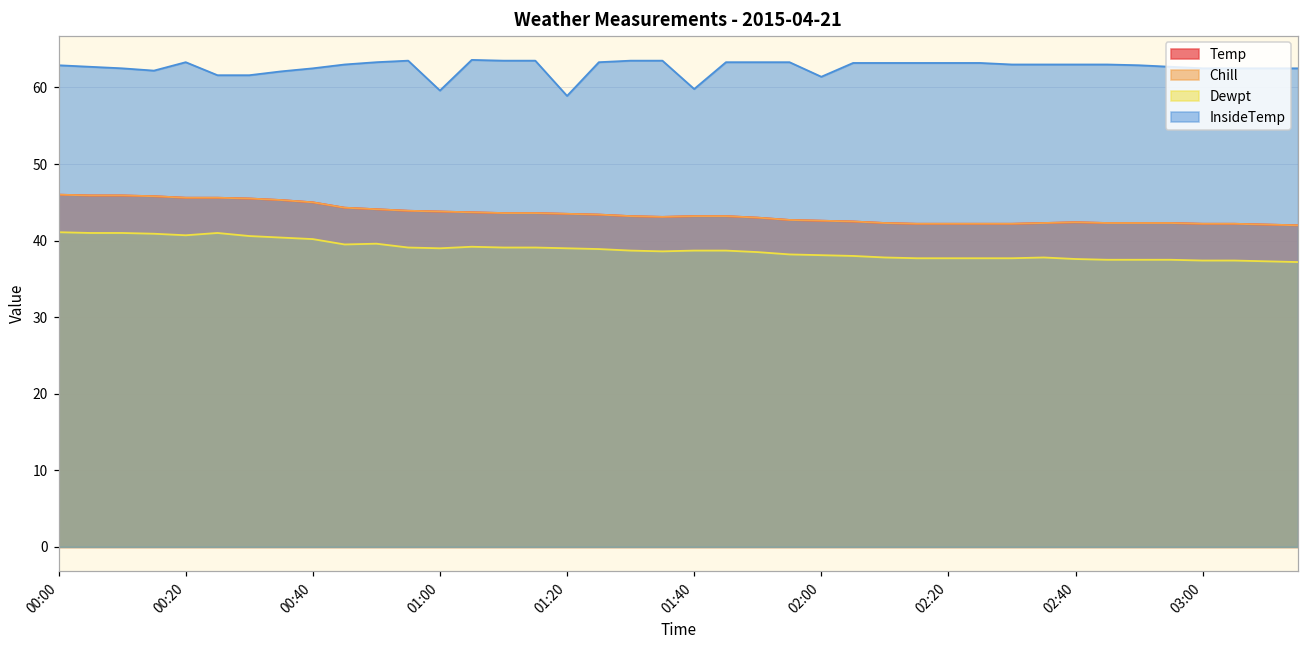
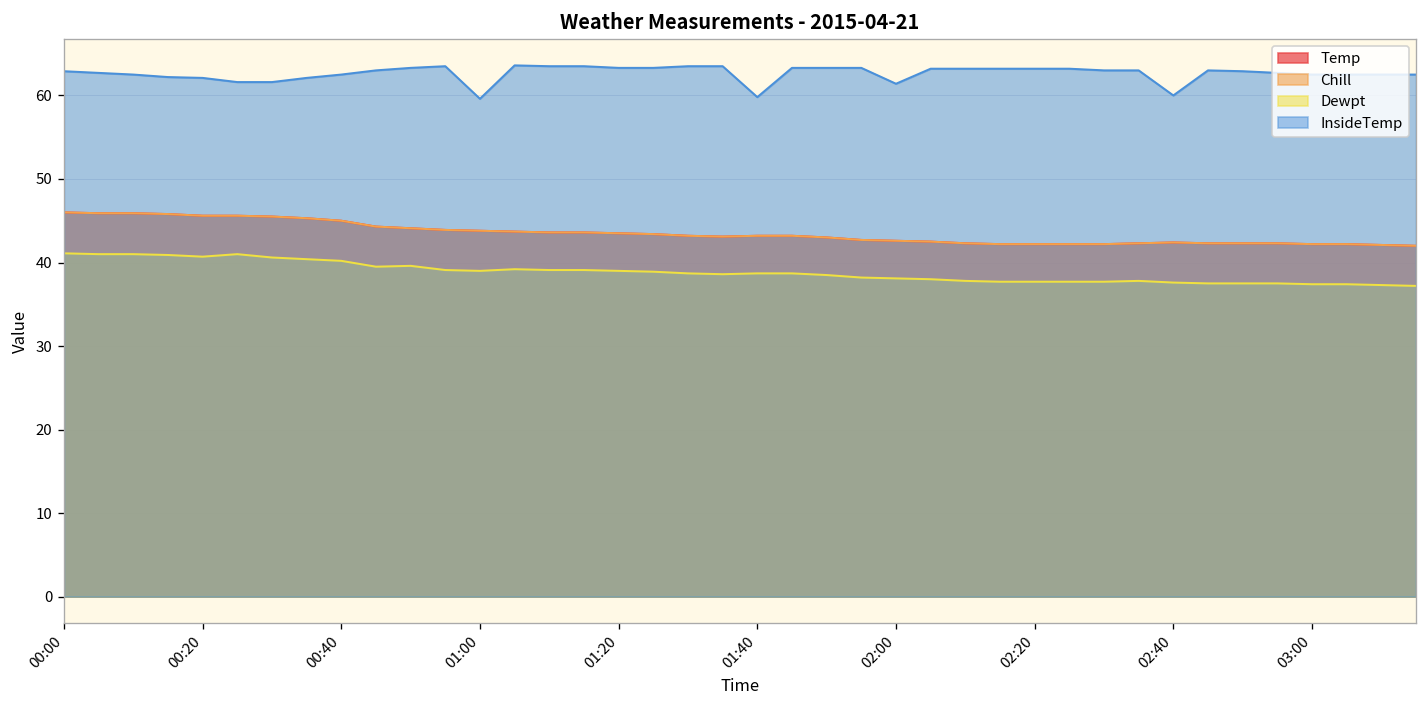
InsideTemp, 00:20: 63 -> 62
InsideTemp, 01:20: 59 -> 63
InsideTemp, 02:40: 63 -> 60
